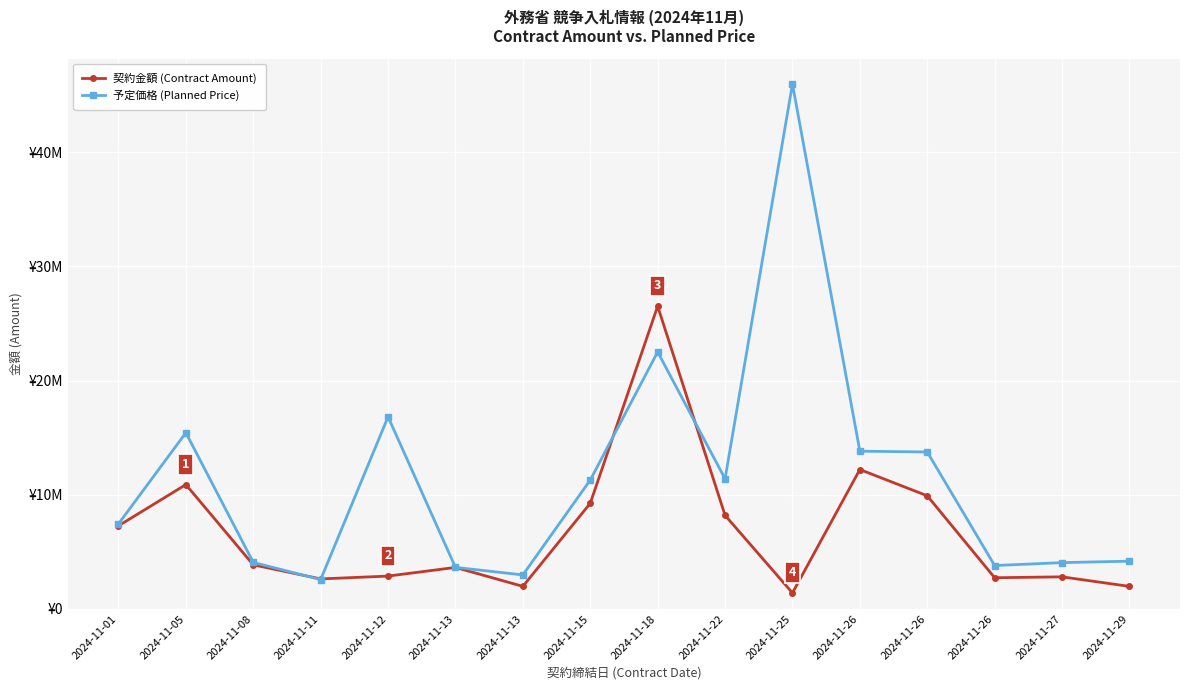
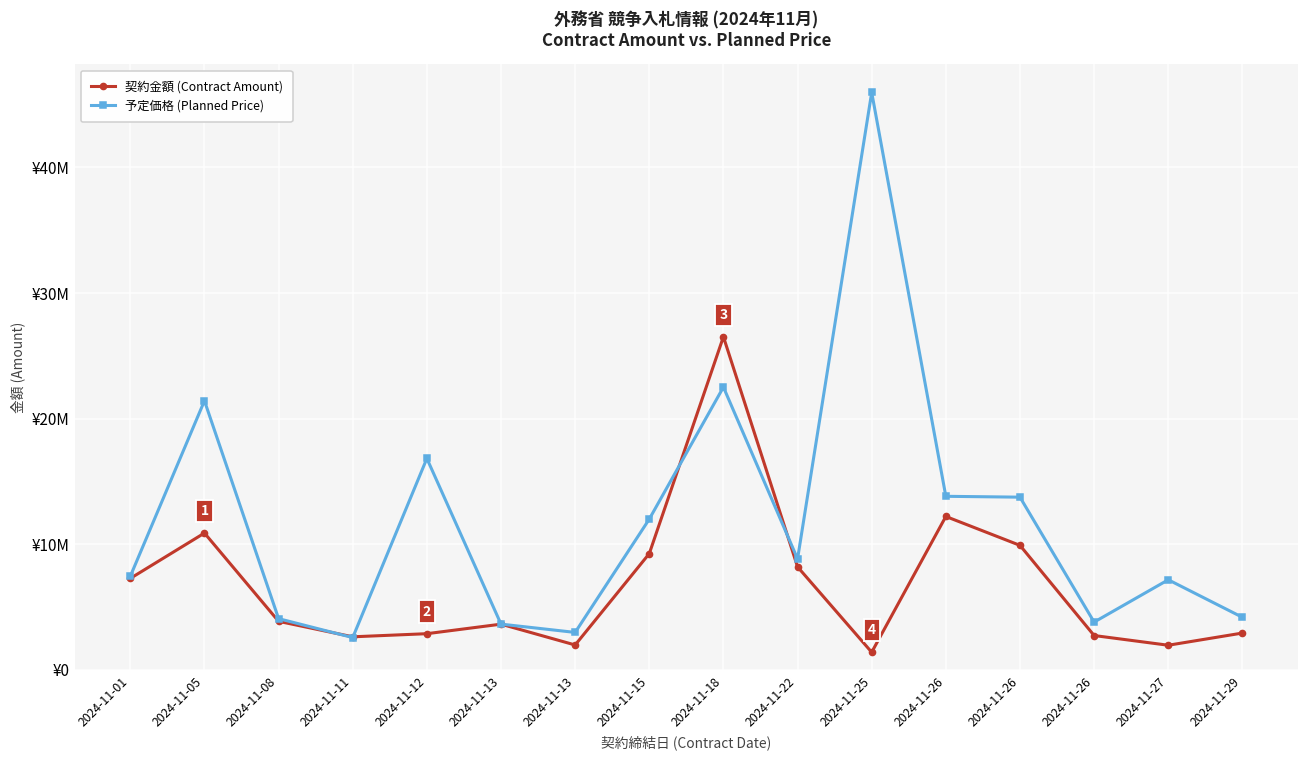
予定価格 (Planned Price), 2024-11-05: ¥15400000 -> ¥21400000
予定価格 (Planned Price), 2024-11-15: ¥11300000 -> ¥12000000
予定価格 (Planned Price), 2024-11-22: ¥11400000 -> ¥8800000
契約金額 (Contract Amount), 2024-11-27: ¥2800000 -> ¥2000000
予定価格 (Planned Price), 2024-11-27: ¥4100000 -> ¥7200000
契約金額 (Contract Amount), 2024-11-29: ¥2000000 -> ¥2900000
